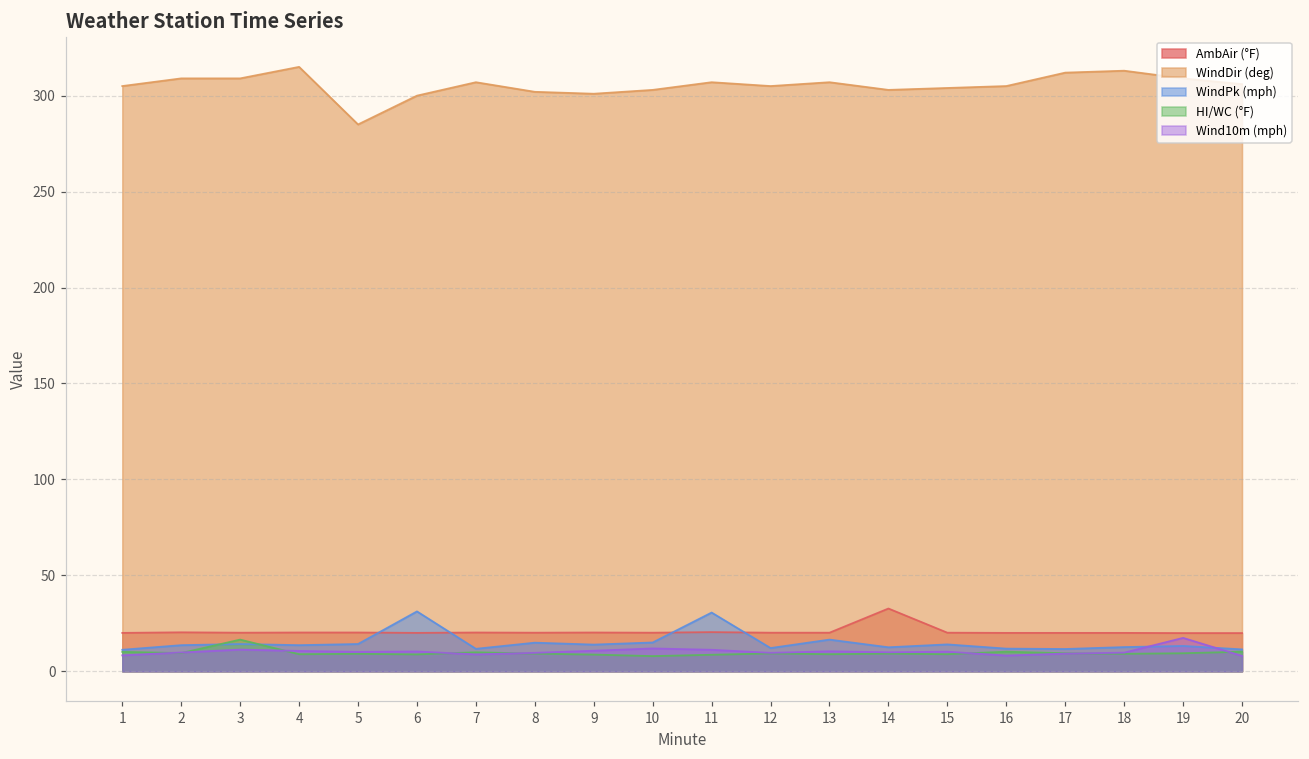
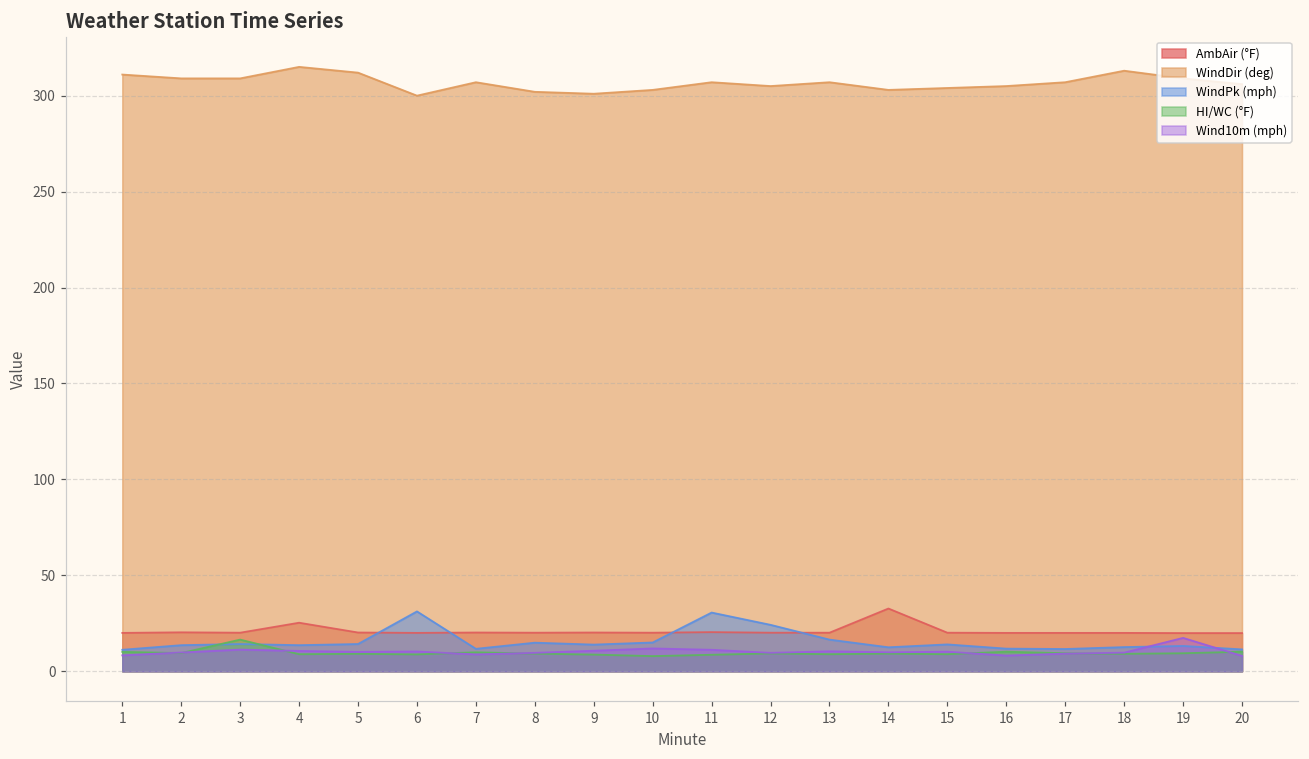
WindDir (deg), 1: 305 -> 311
AmbAir (°F), 4: 20 -> 25
WindDir (deg), 5: 285 -> 312
WindPk (mph), 12: 12 -> 24
WindDir (deg), 17: 312 -> 307
